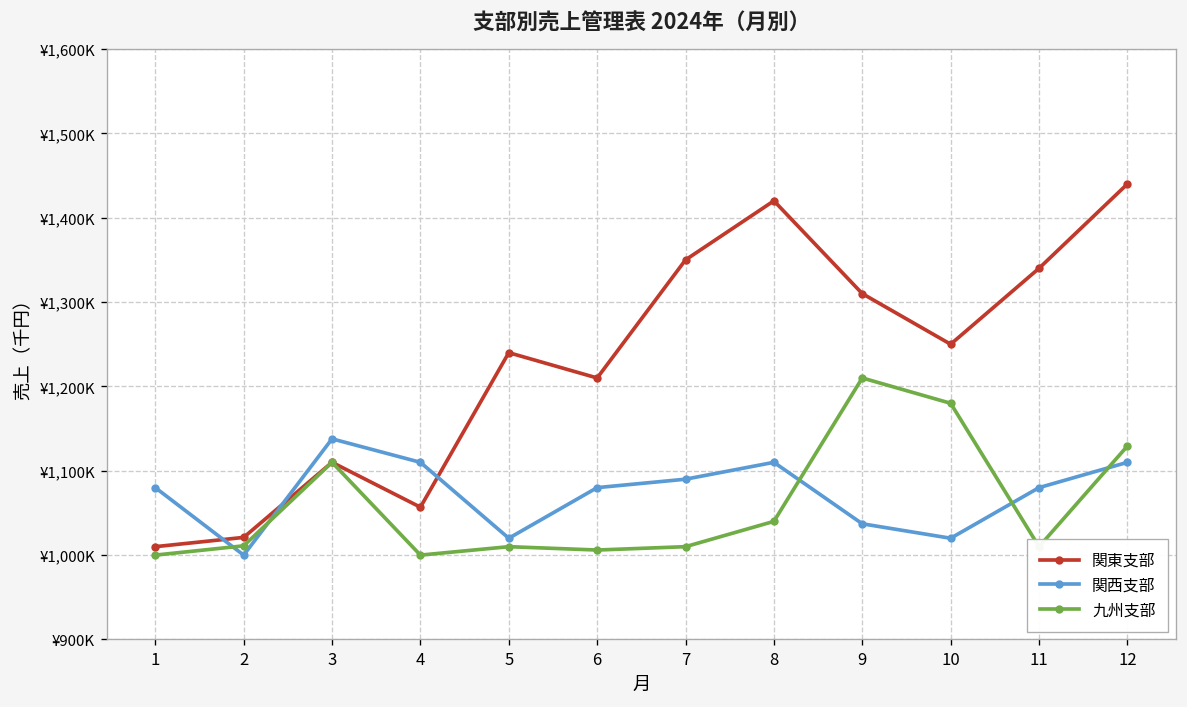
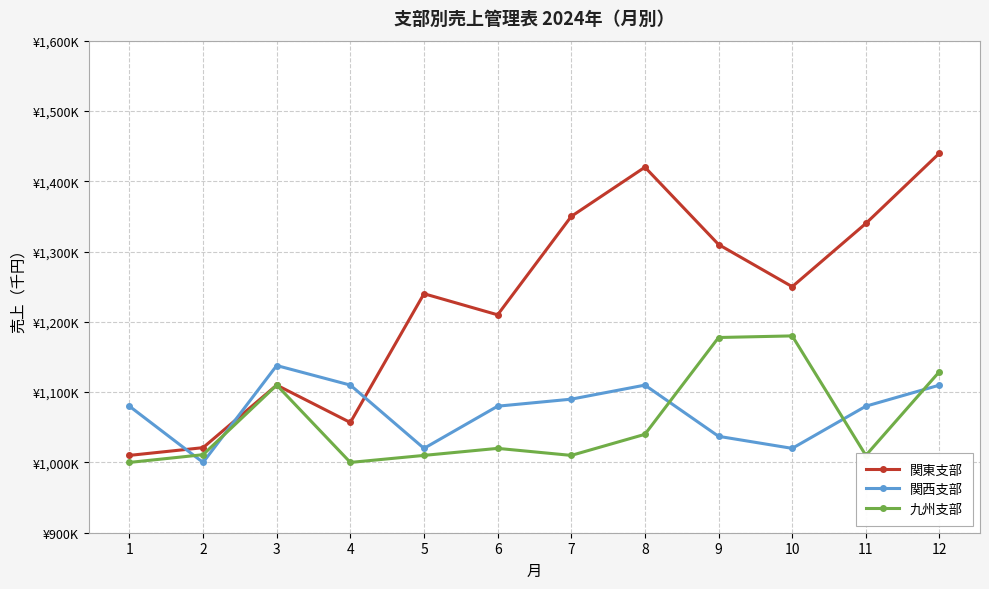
九州支部, 6: ¥1,010,000 -> ¥1,020,000
九州支部, 9: ¥1,210,000 -> ¥1,180,000
